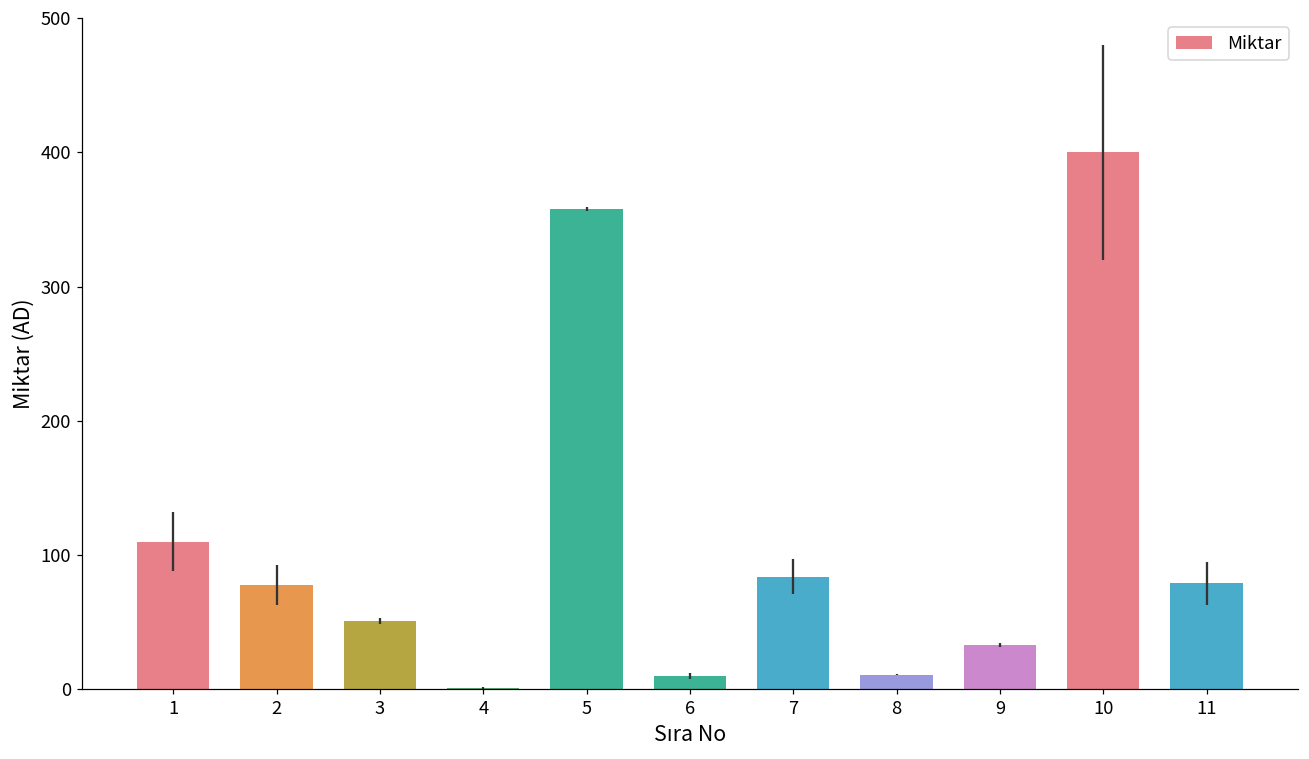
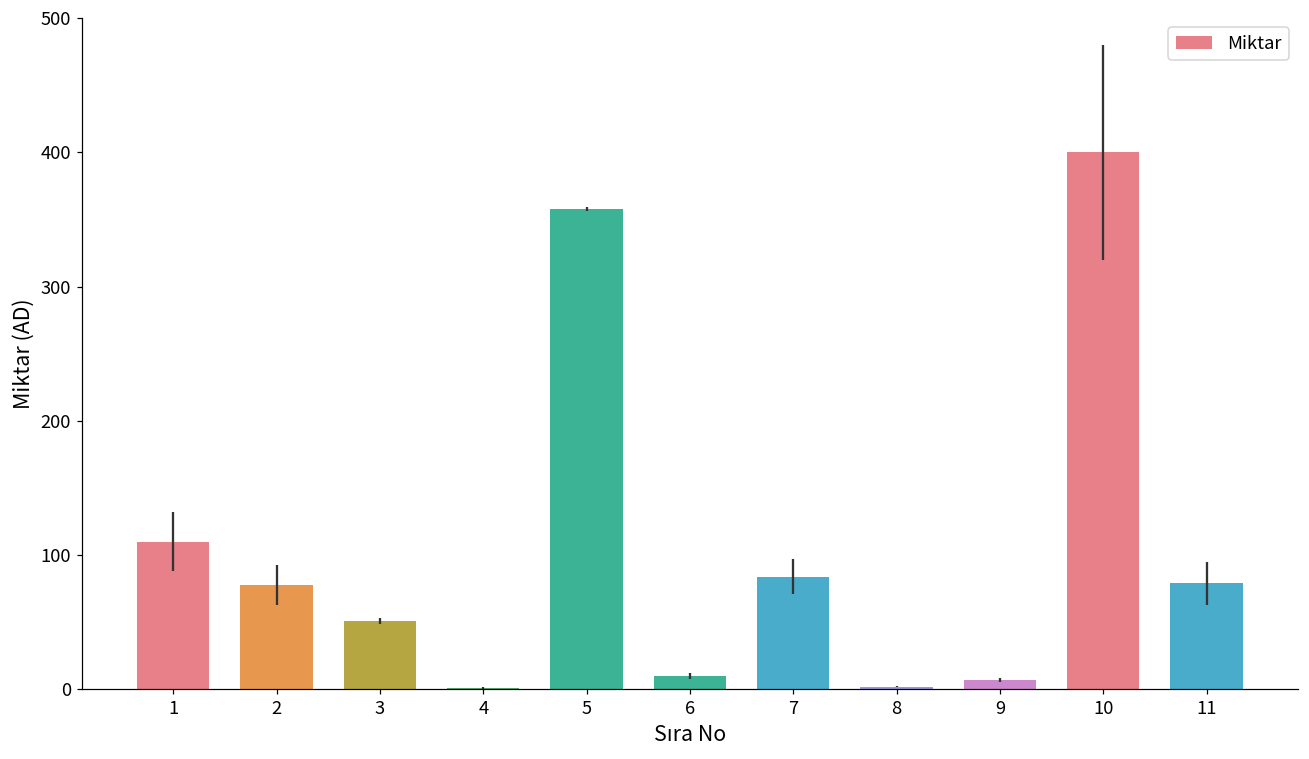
8: 11 -> 2
9: 33 -> 7
